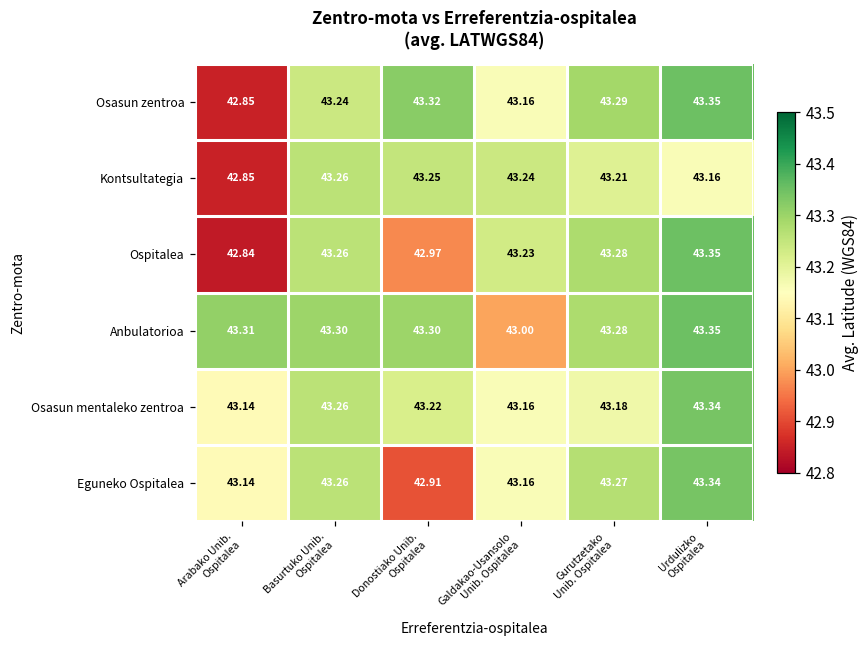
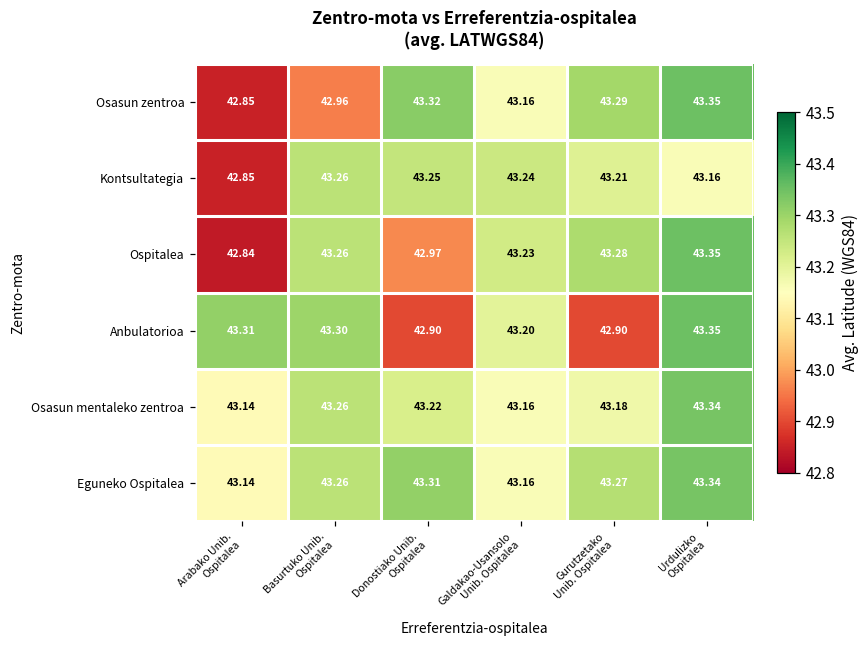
Osasun zentroa, Basurtuko Unib. Ospitalea: 43.24 -> 42.96
Anbulatorioa, Donostiako Unib. Ospitalea: 43.30 -> 42.90
Anbulatorioa, Galdakao-Usansolo Unib. Ospitalea: 43.00 -> 43.20
Anbulatorioa, Gurutzetako Unib. Ospitalea: 43.28 -> 42.90
Eguneko Ospitalea, Donostiako Unib. Ospitalea: 42.91 -> 43.31
